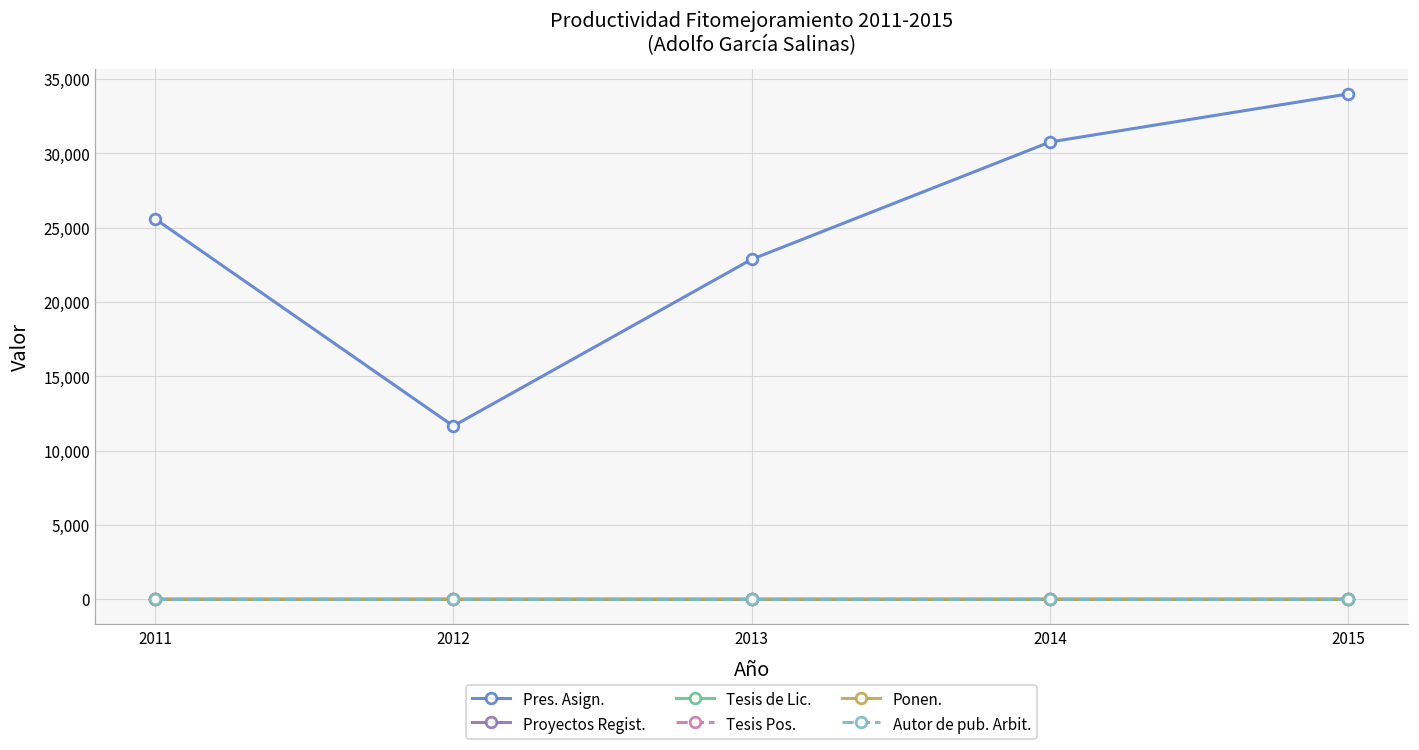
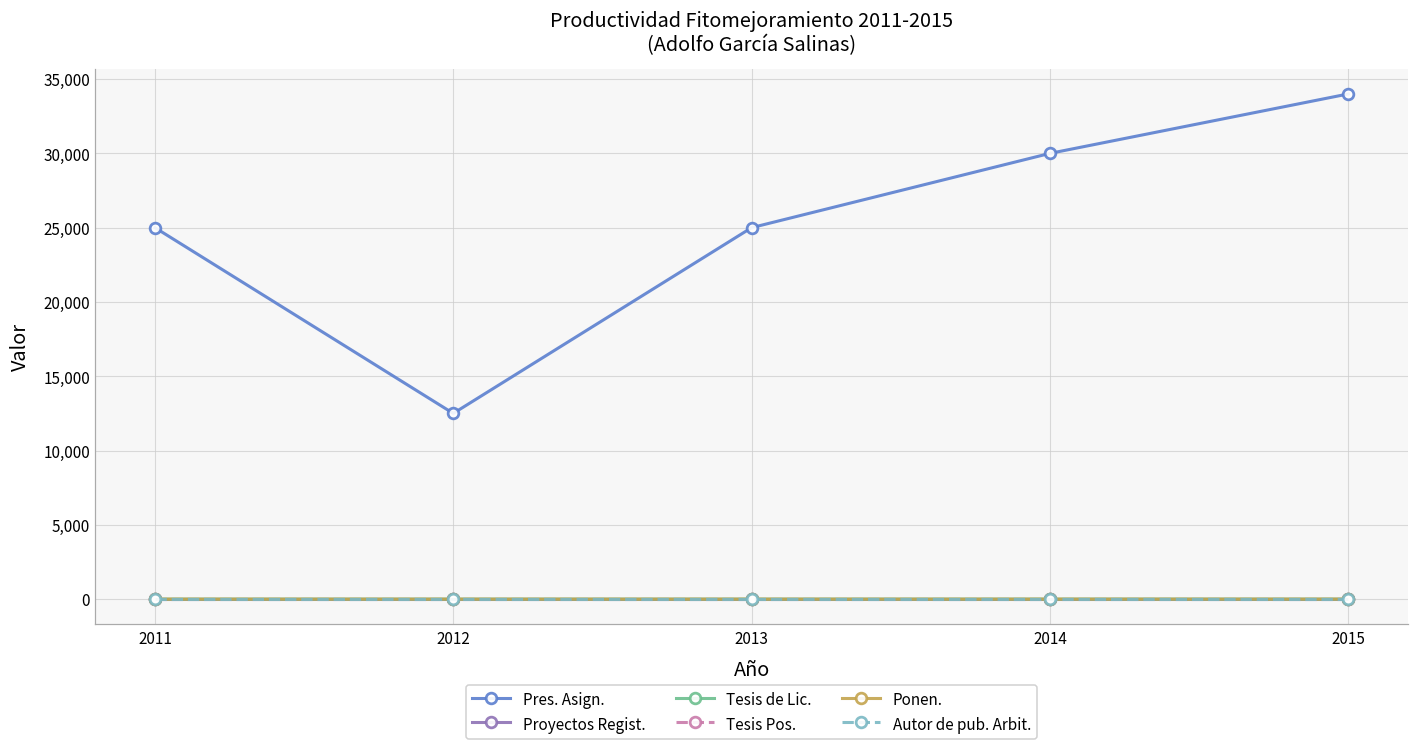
Pres. Asign., 2011: 25,600 -> 25,000
Pres. Asign., 2012: 11,700 -> 12,500
Pres. Asign., 2013: 22,900 -> 25,000
Pres. Asign., 2014: 30,800 -> 30,000
